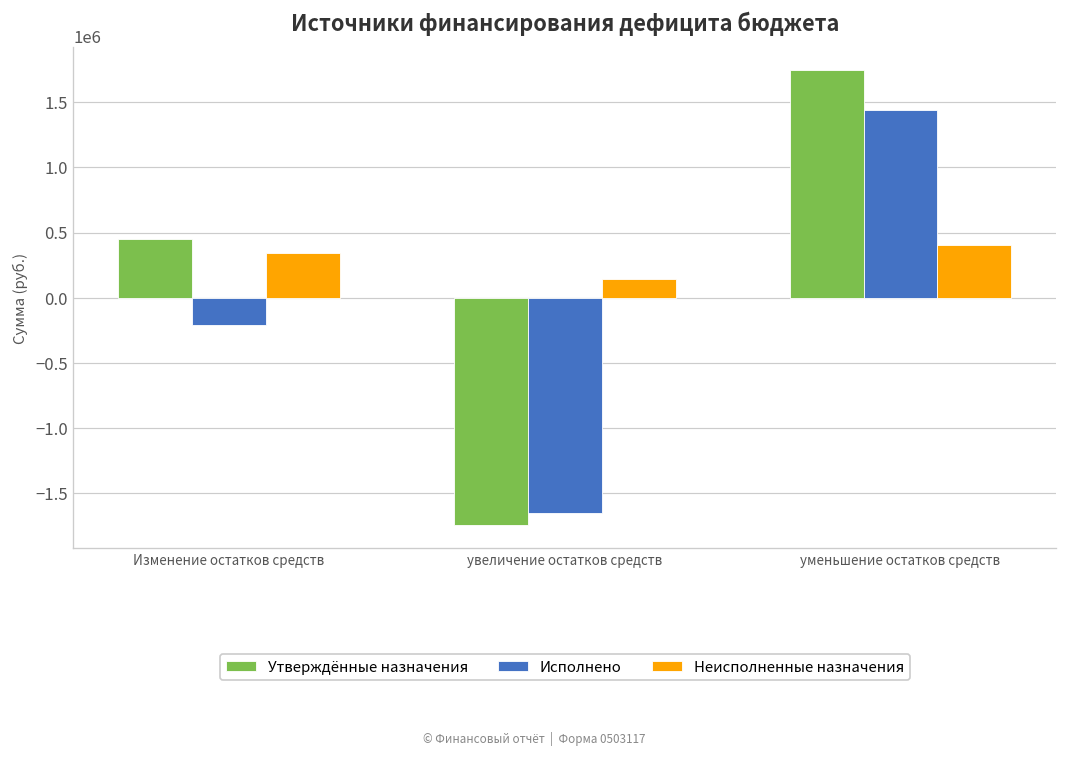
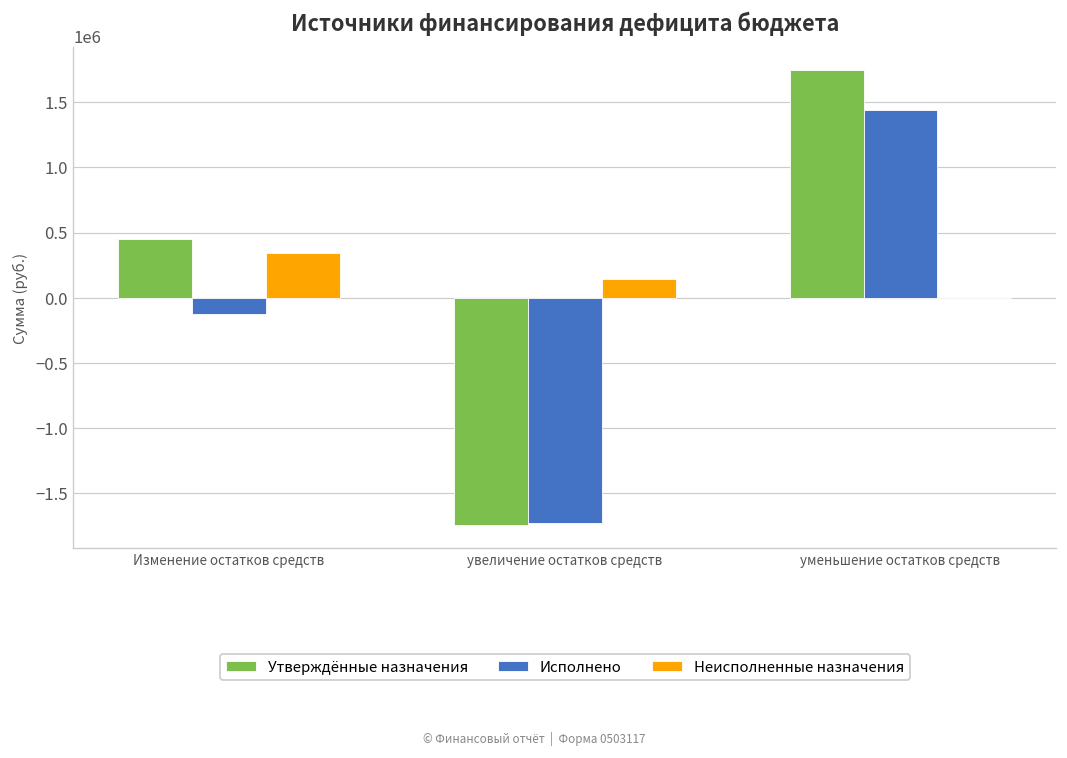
Исполнено, Изменение остатков средств: -210000 -> -130000
Исполнено, увеличение остатков средств: -1650000 -> -1730000
Неисполненные назначения, уменьшение остатков средств: 410000 -> 0
